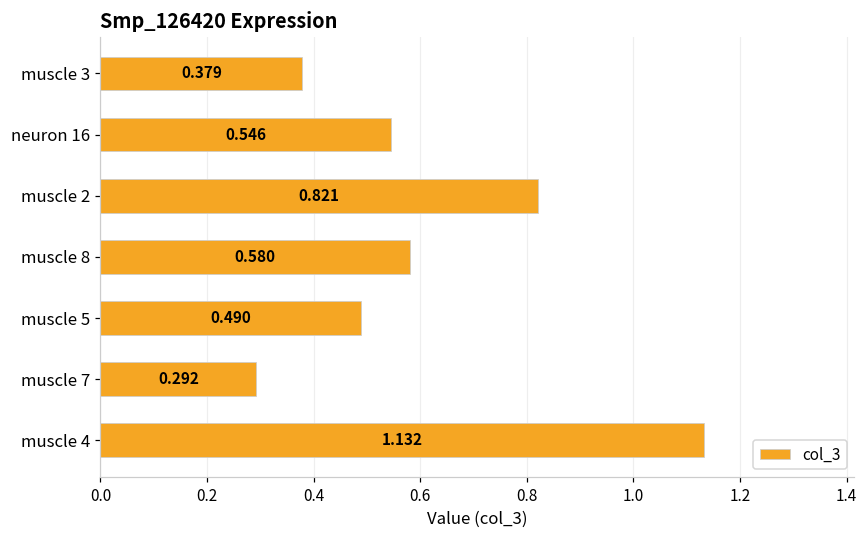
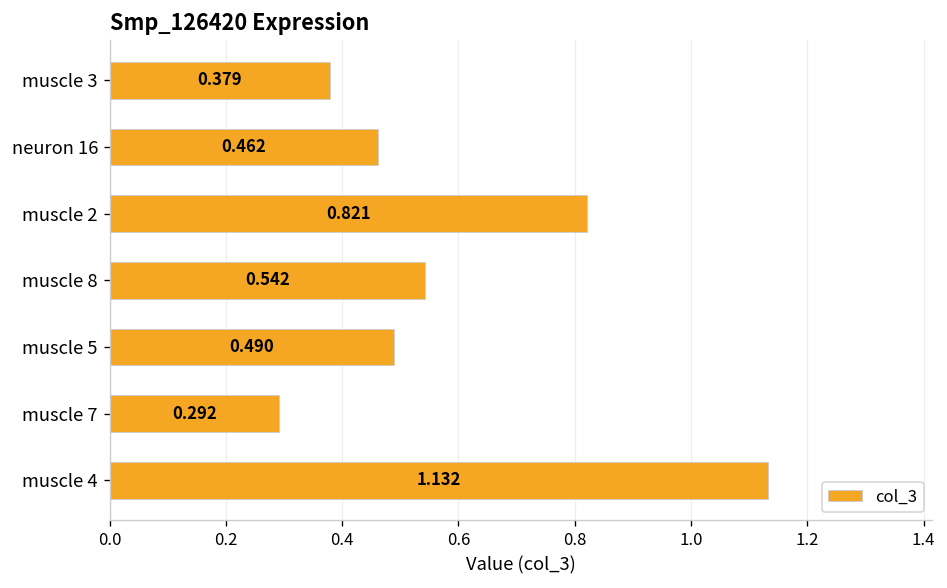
neuron 16: 0.546 -> 0.462
muscle 8: 0.580 -> 0.542
